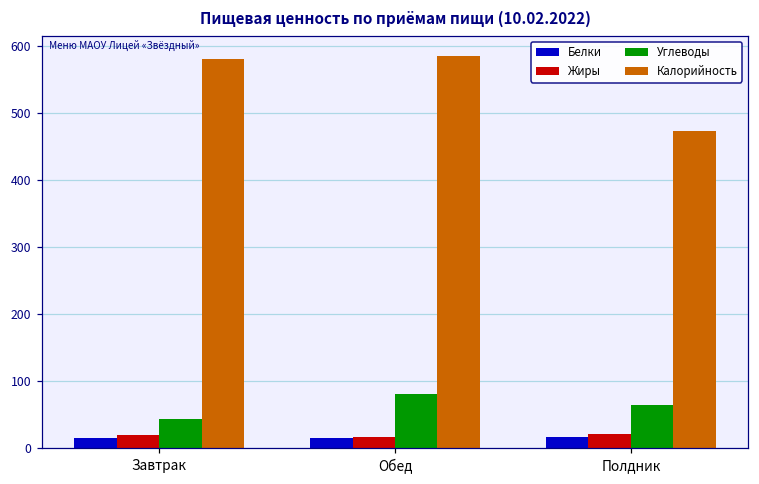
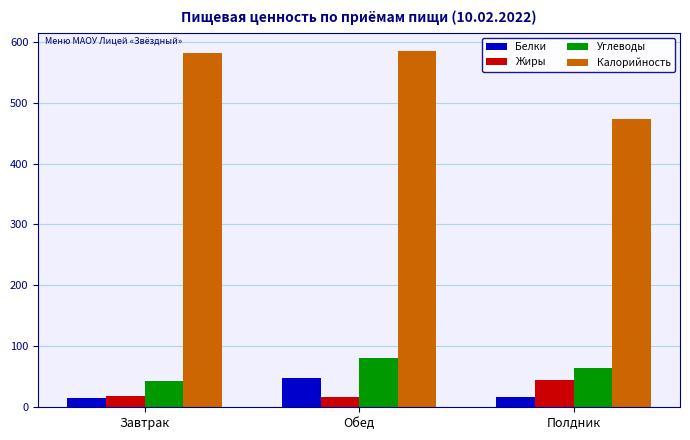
Белки, Обед: 20 -> 50
Жиры, Полдник: 20 -> 50
